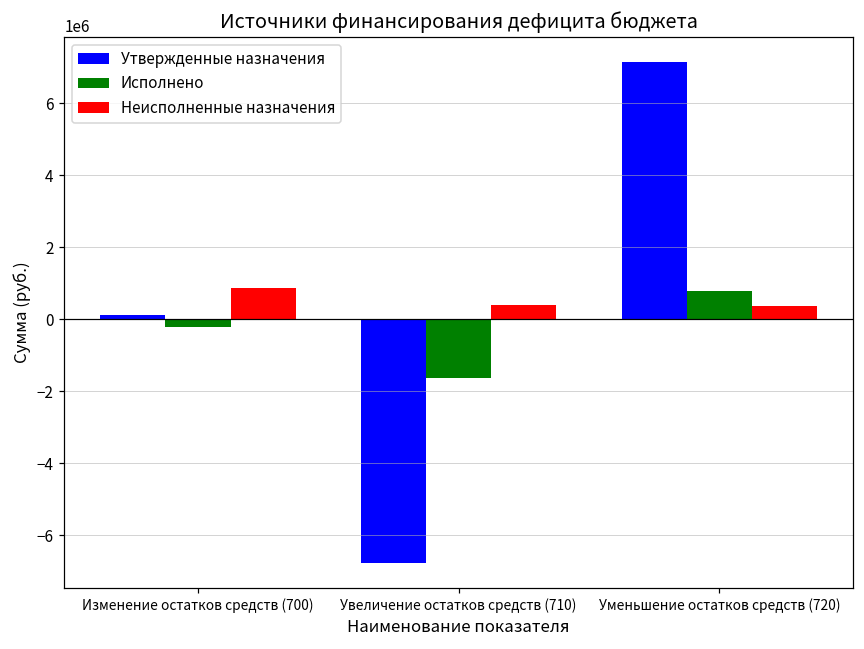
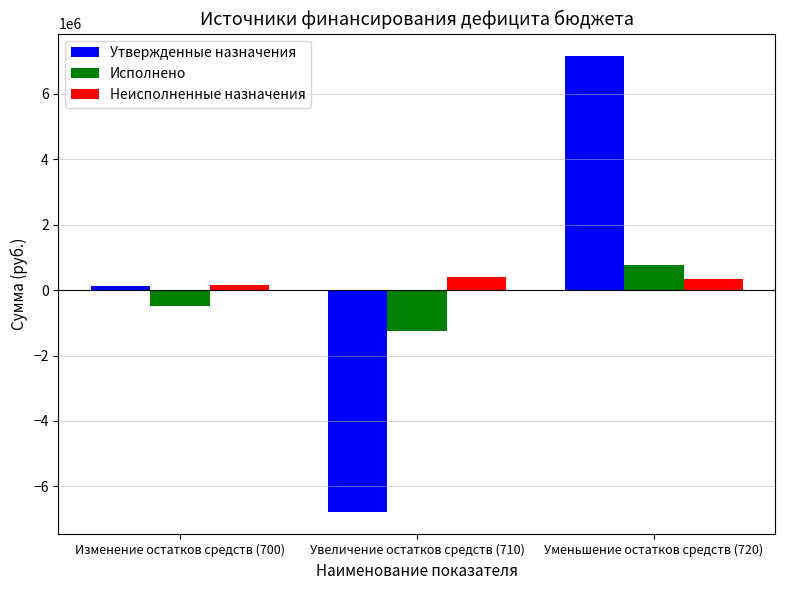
Исполнено, Изменение остатков средств (700): -200000 -> -500000
Неисполненные назначения, Изменение остатков средств (700): 900000 -> 200000
Исполнено, Увеличение остатков средств (710): -1600000 -> -1300000
